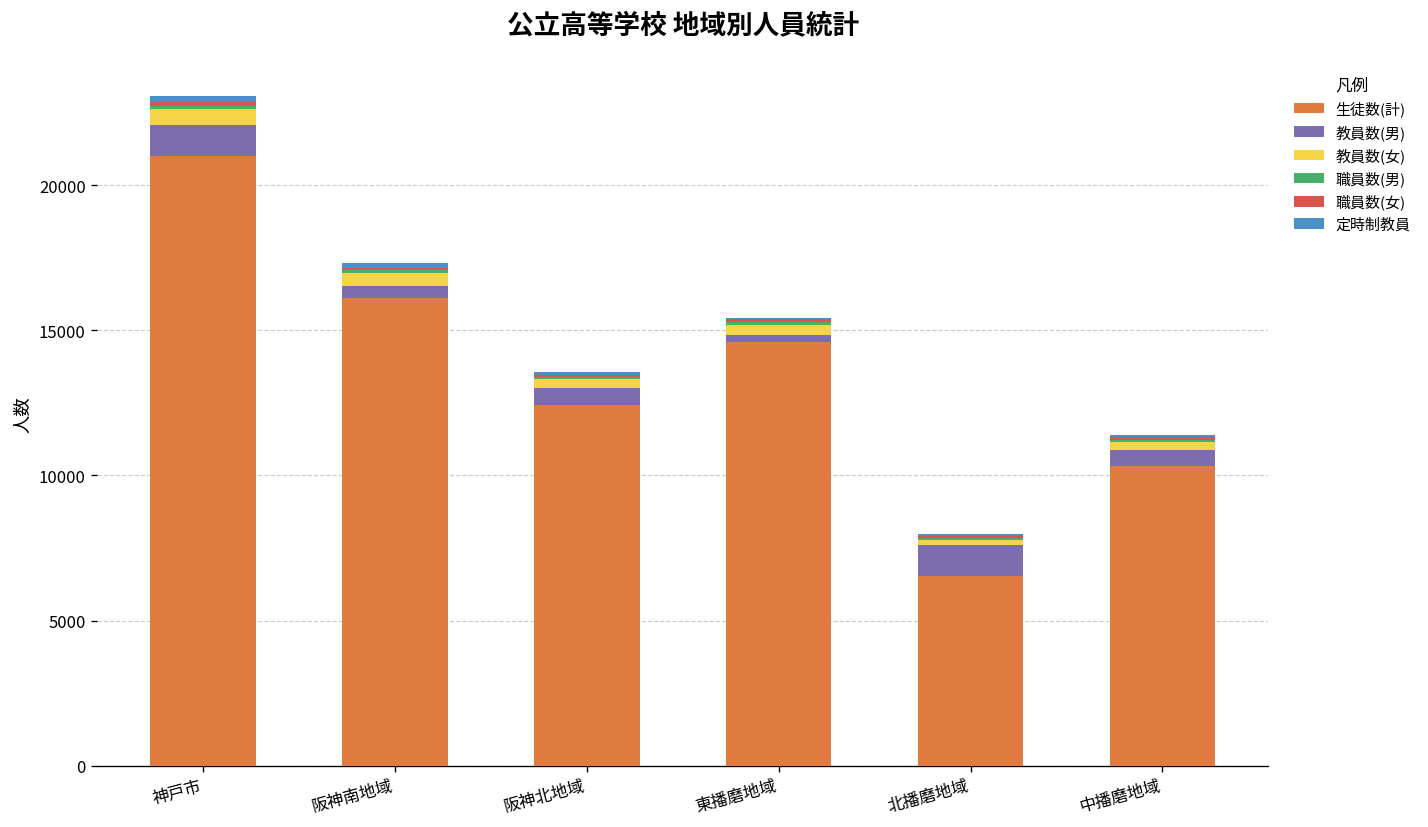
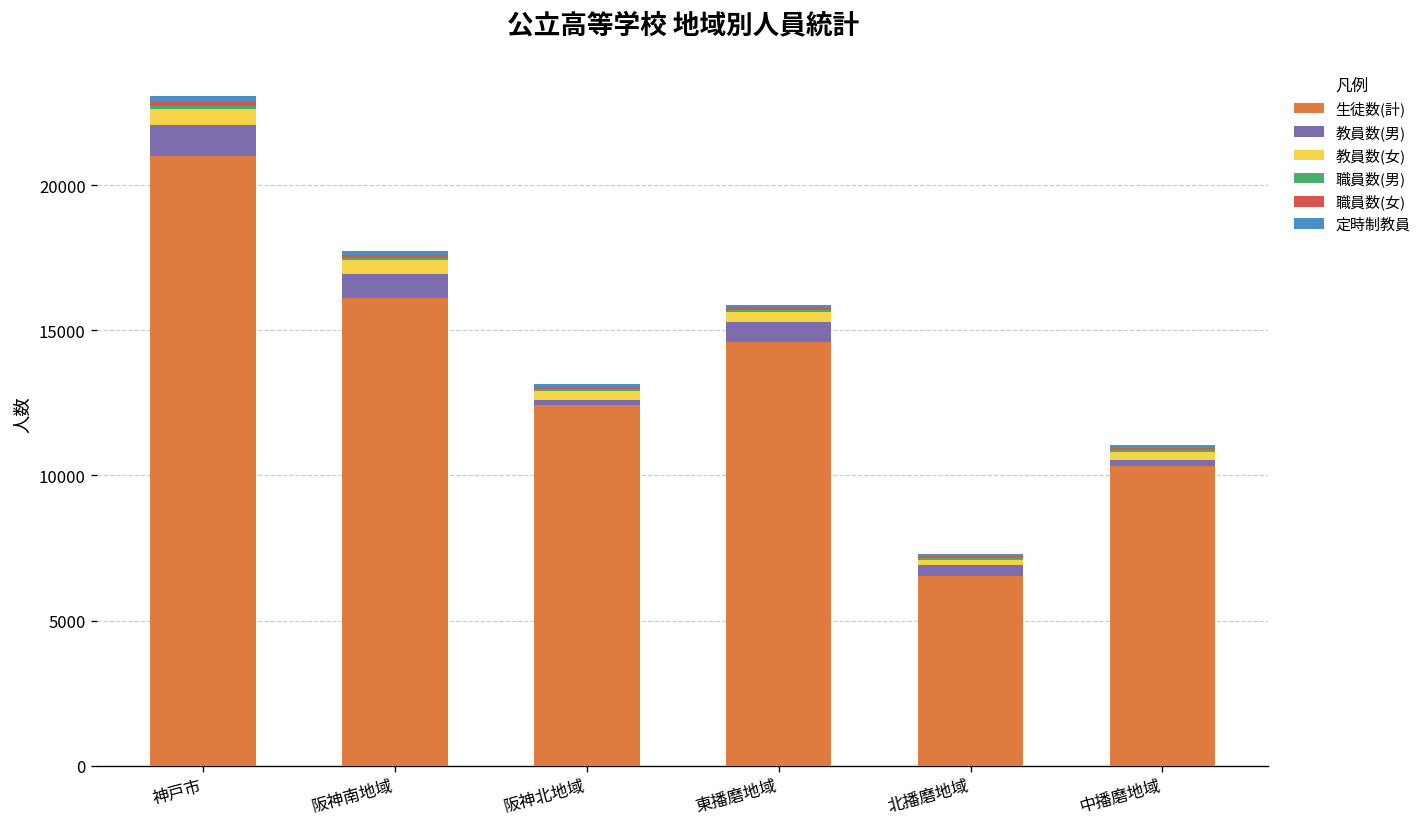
教員数(男), 阪神南地域: 400 -> 800
教員数(男), 阪神北地域: 600 -> 200
教員数(男), 東播磨地域: 200 -> 700
教員数(男), 北播磨地域: 1000 -> 400
教員数(男), 中播磨地域: 500 -> 200
